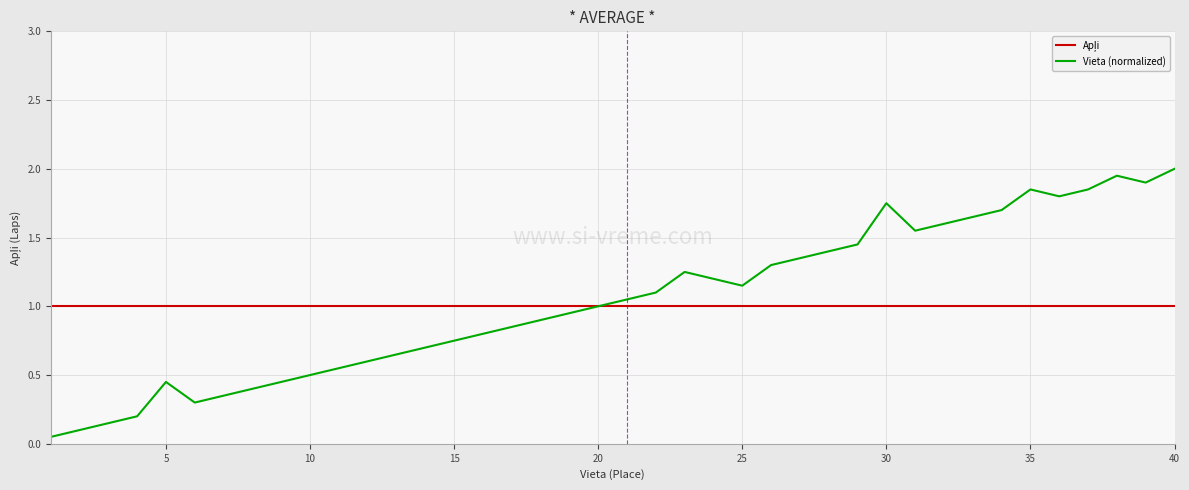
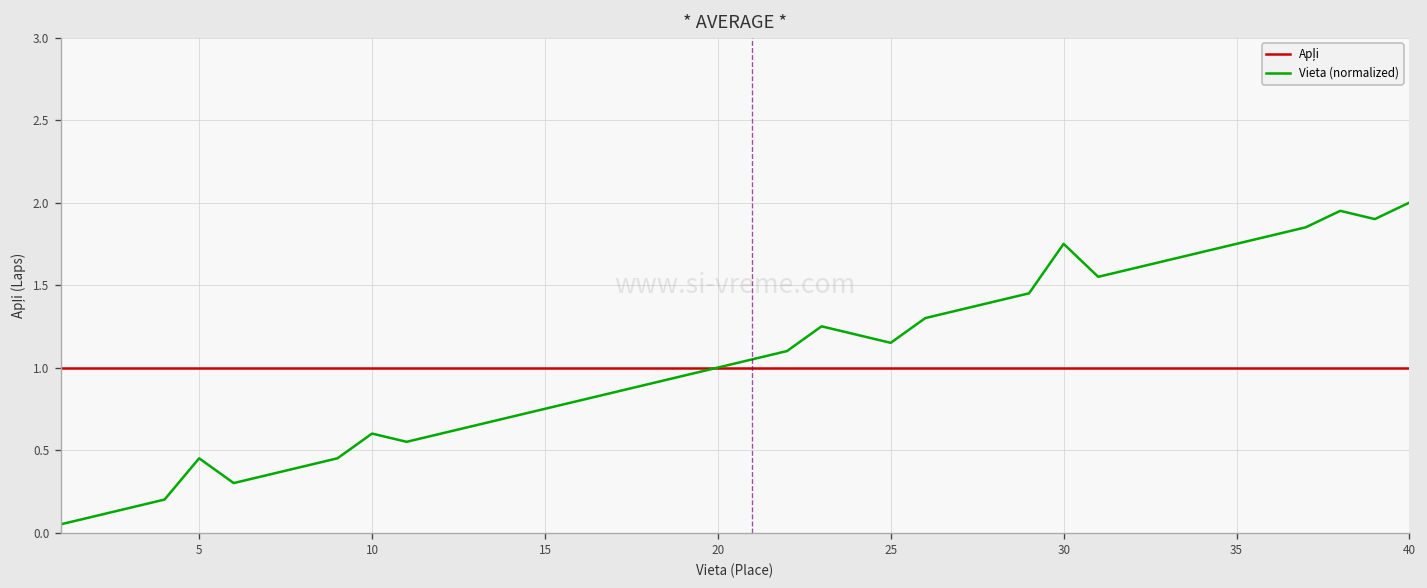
Vieta (normalized), 10: 0.50 -> 0.60
Vieta (normalized), 35: 1.85 -> 1.75
